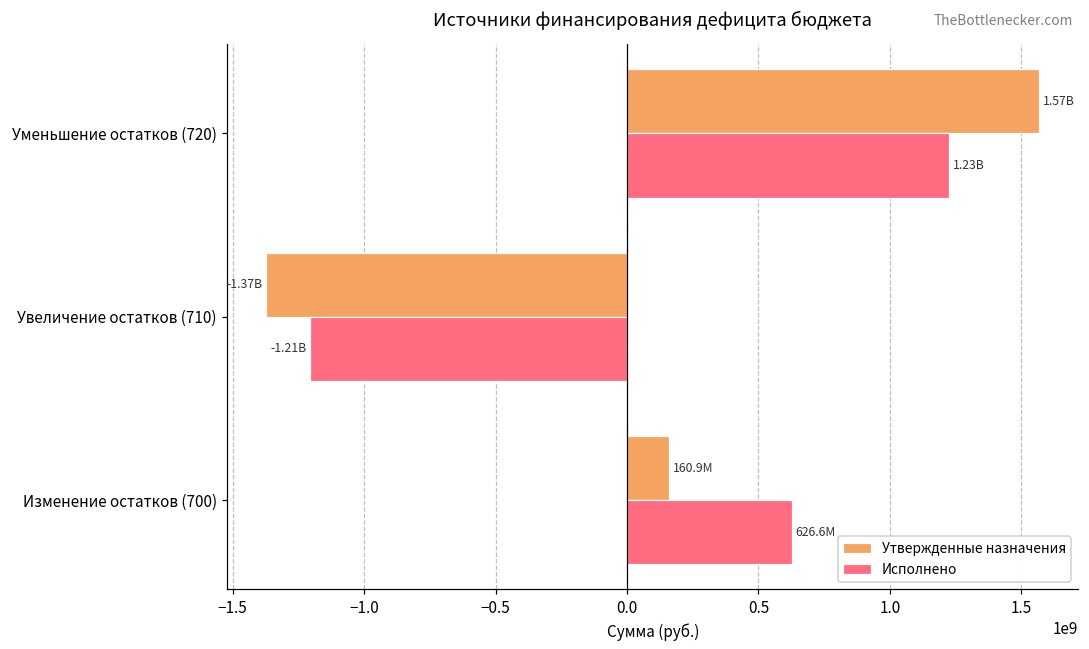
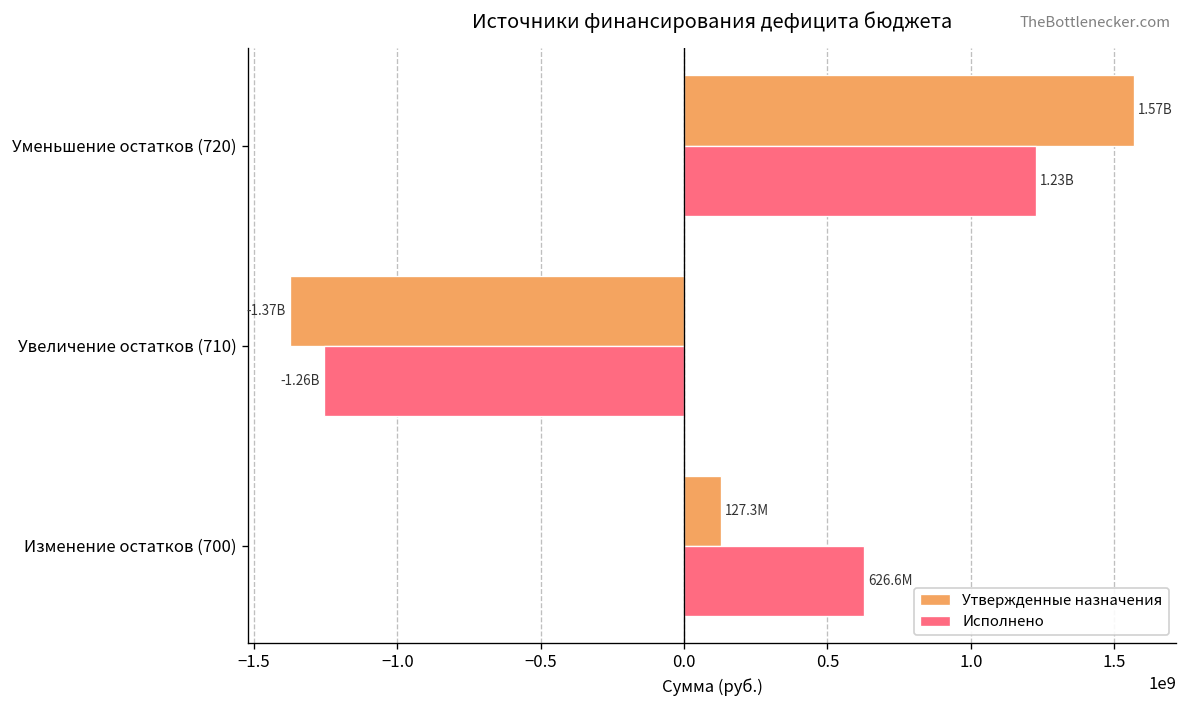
Исполнено, Увеличение остатков (710): -1.21B -> -1.26B
Утвержденные назначения, Изменение остатков (700): 160.9M -> 127.3M
